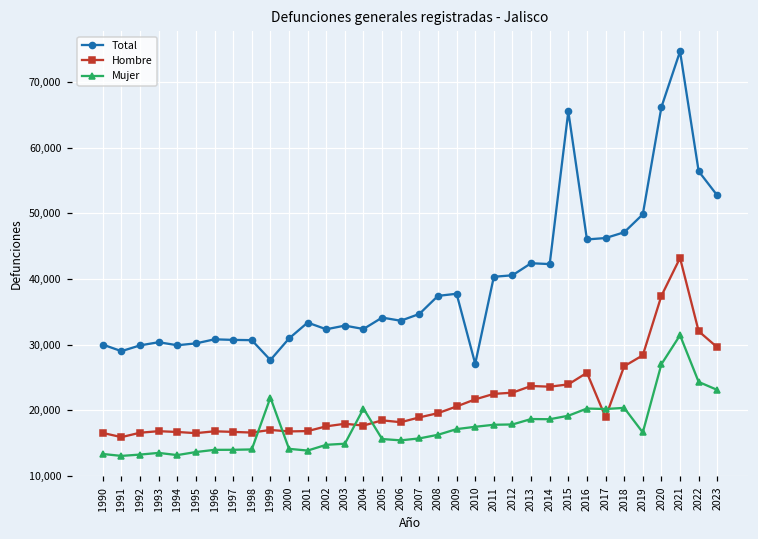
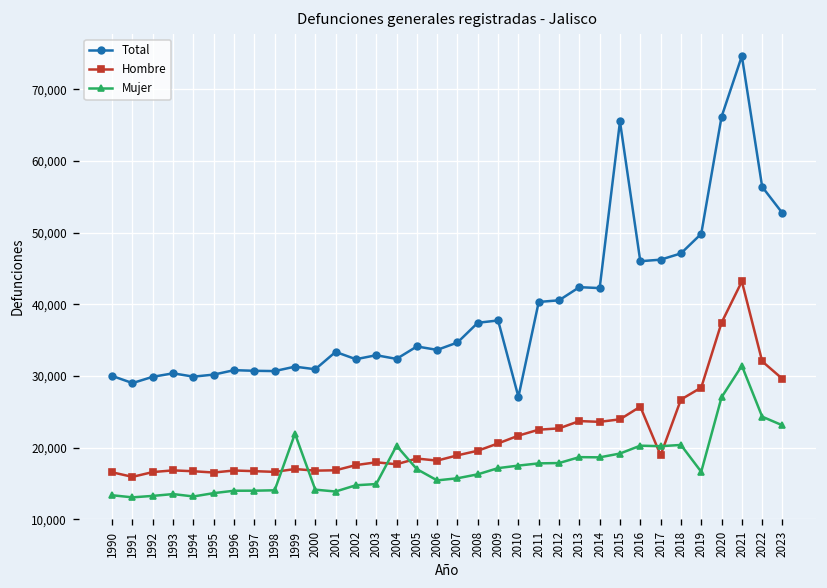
Total, 1999: 28,000 -> 31,000
Mujer, 2005: 16,000 -> 17,000
